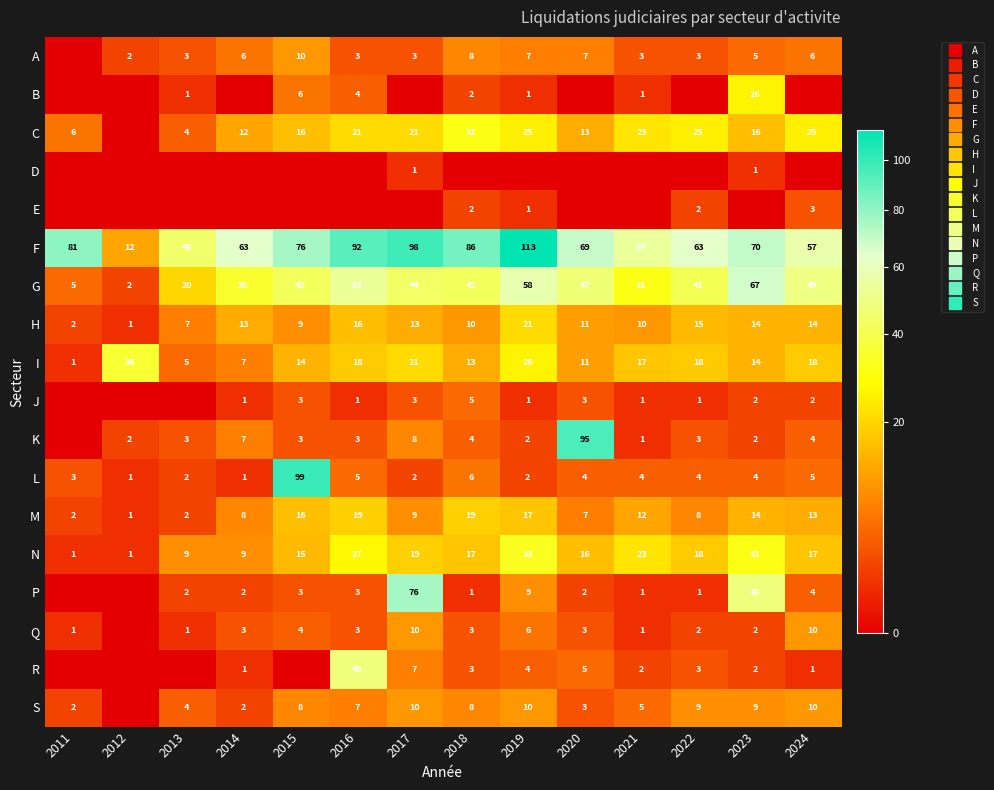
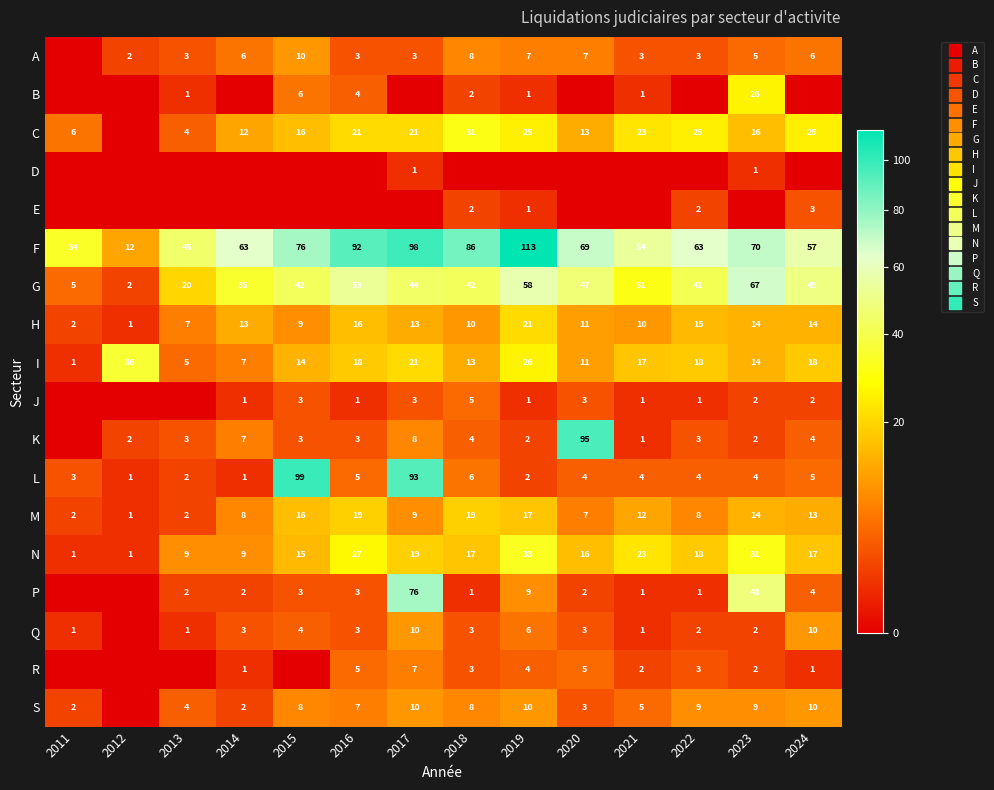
F, 2011: 81 -> 34
L, 2017: 2 -> 93
R, 2016: 48 -> 5
